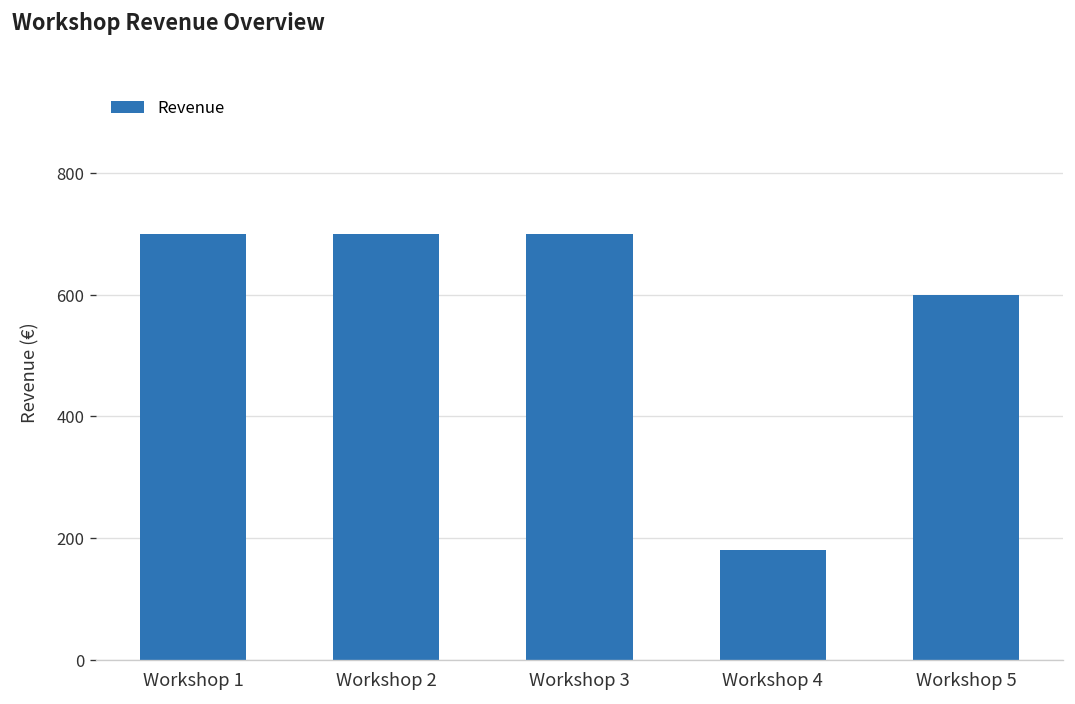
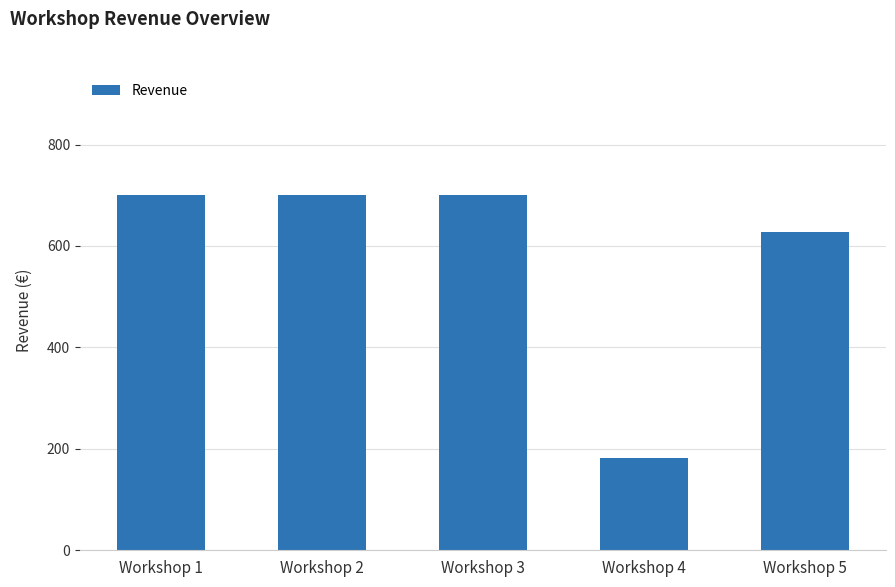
Workshop 5: 600 -> 630
